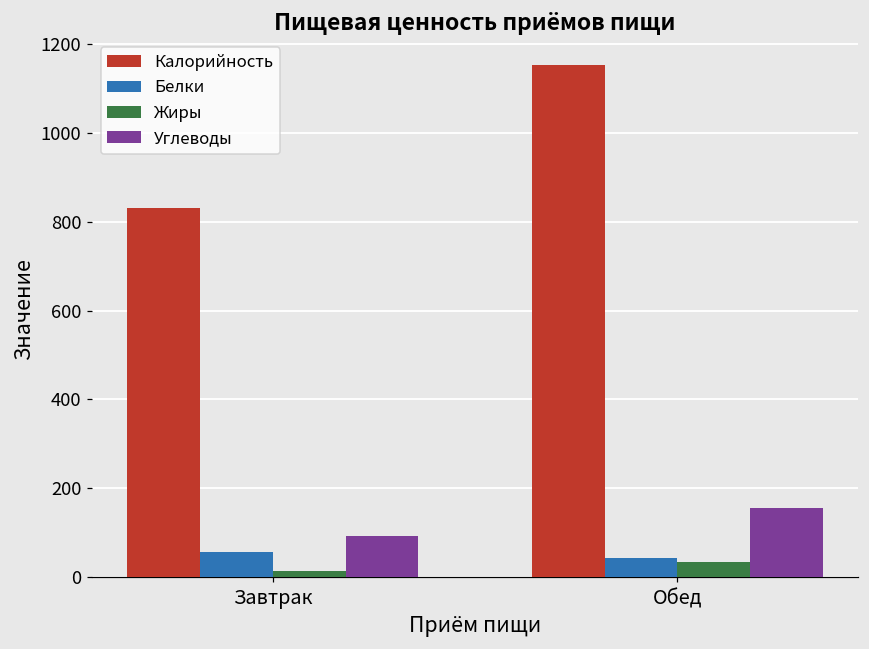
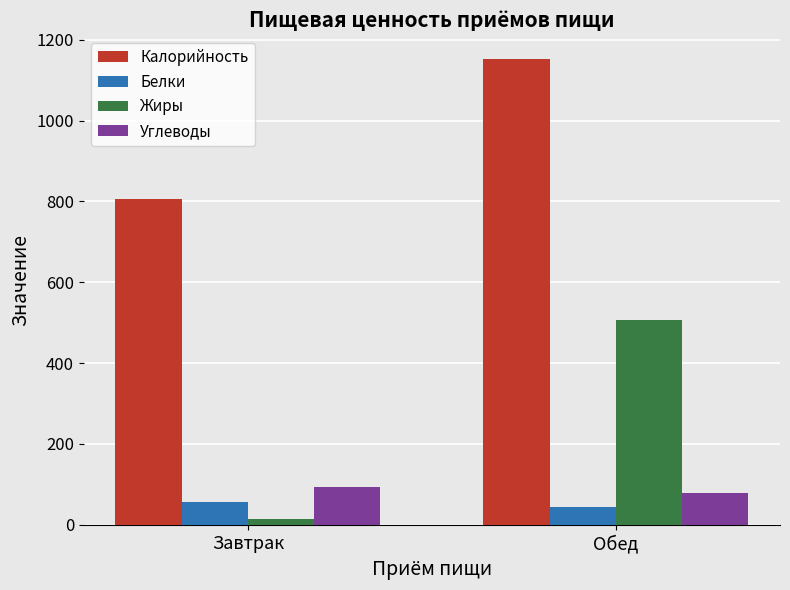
Калорийность, Завтрак: 830 -> 810
Жиры, Обед: 40 -> 510
Углеводы, Обед: 160 -> 80
